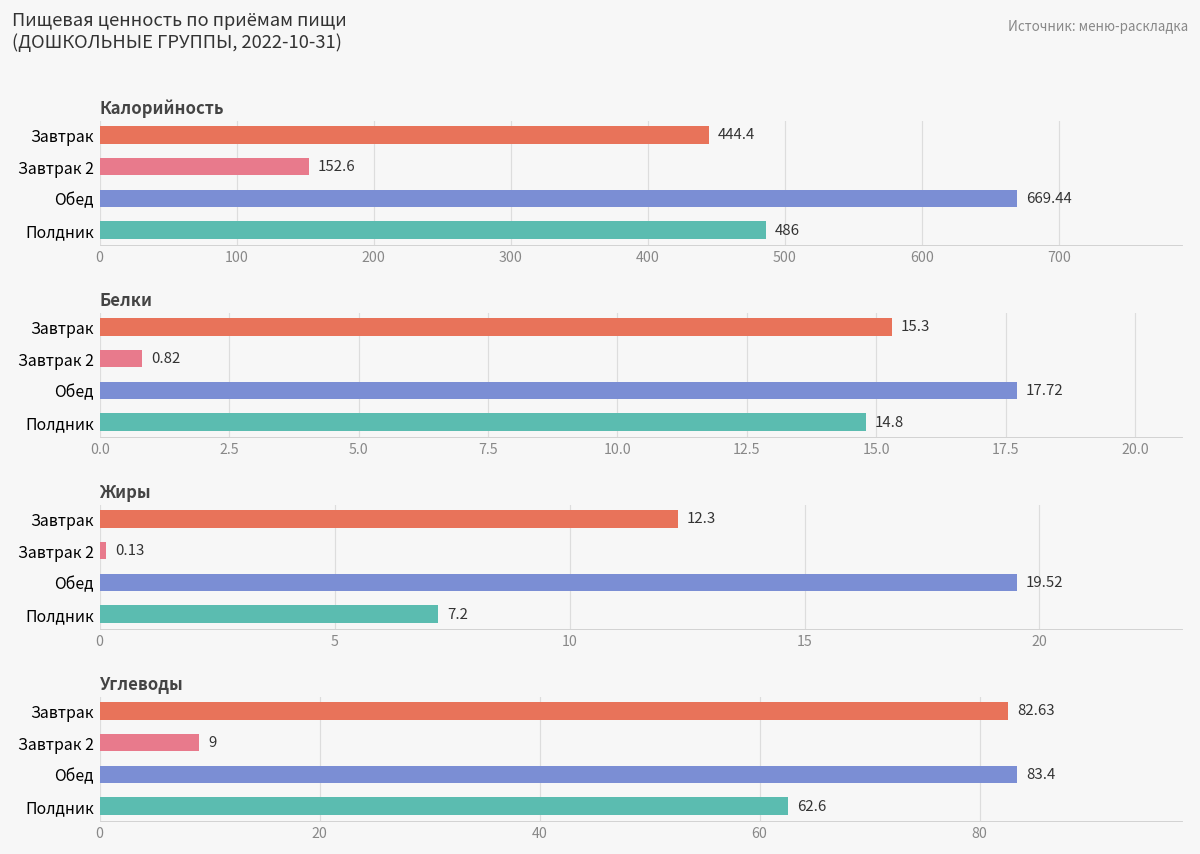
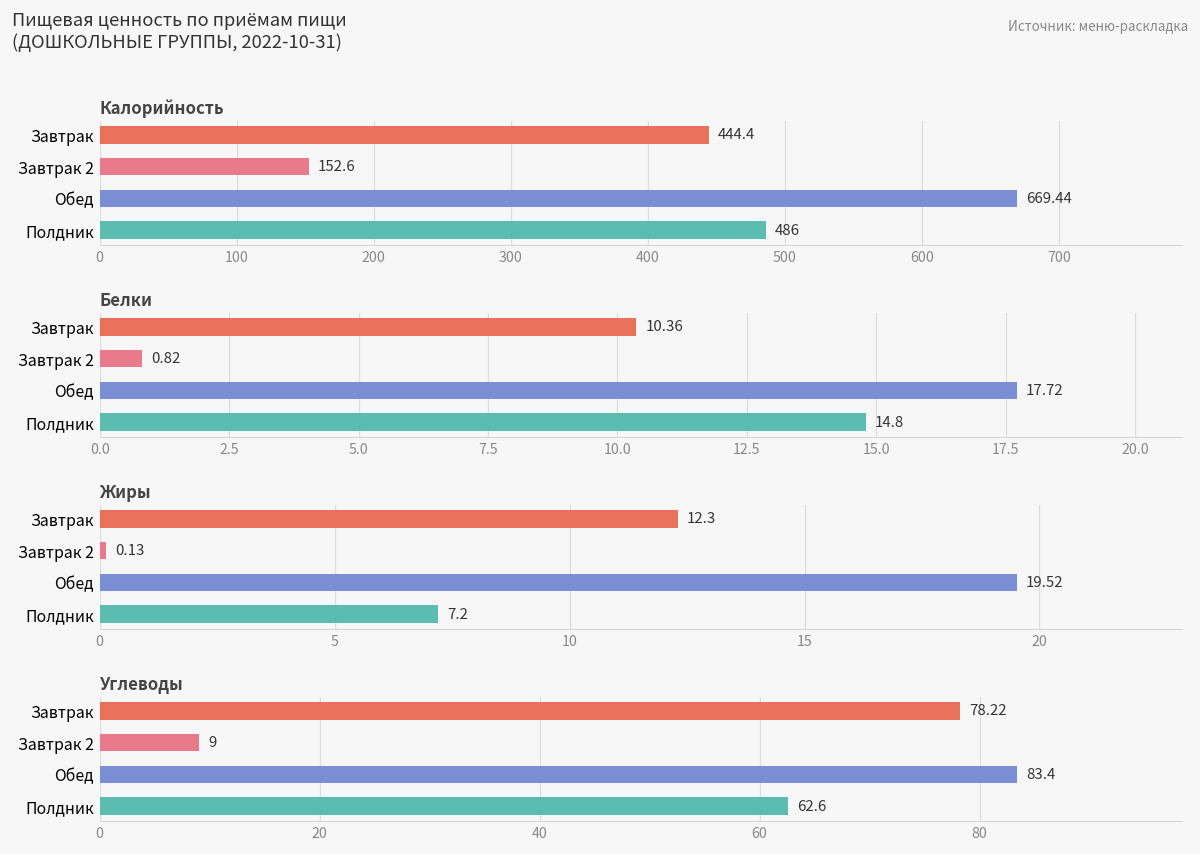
Белки, Завтрак: 15.3 -> 10.36
Углеводы, Завтрак: 82.63 -> 78.22
